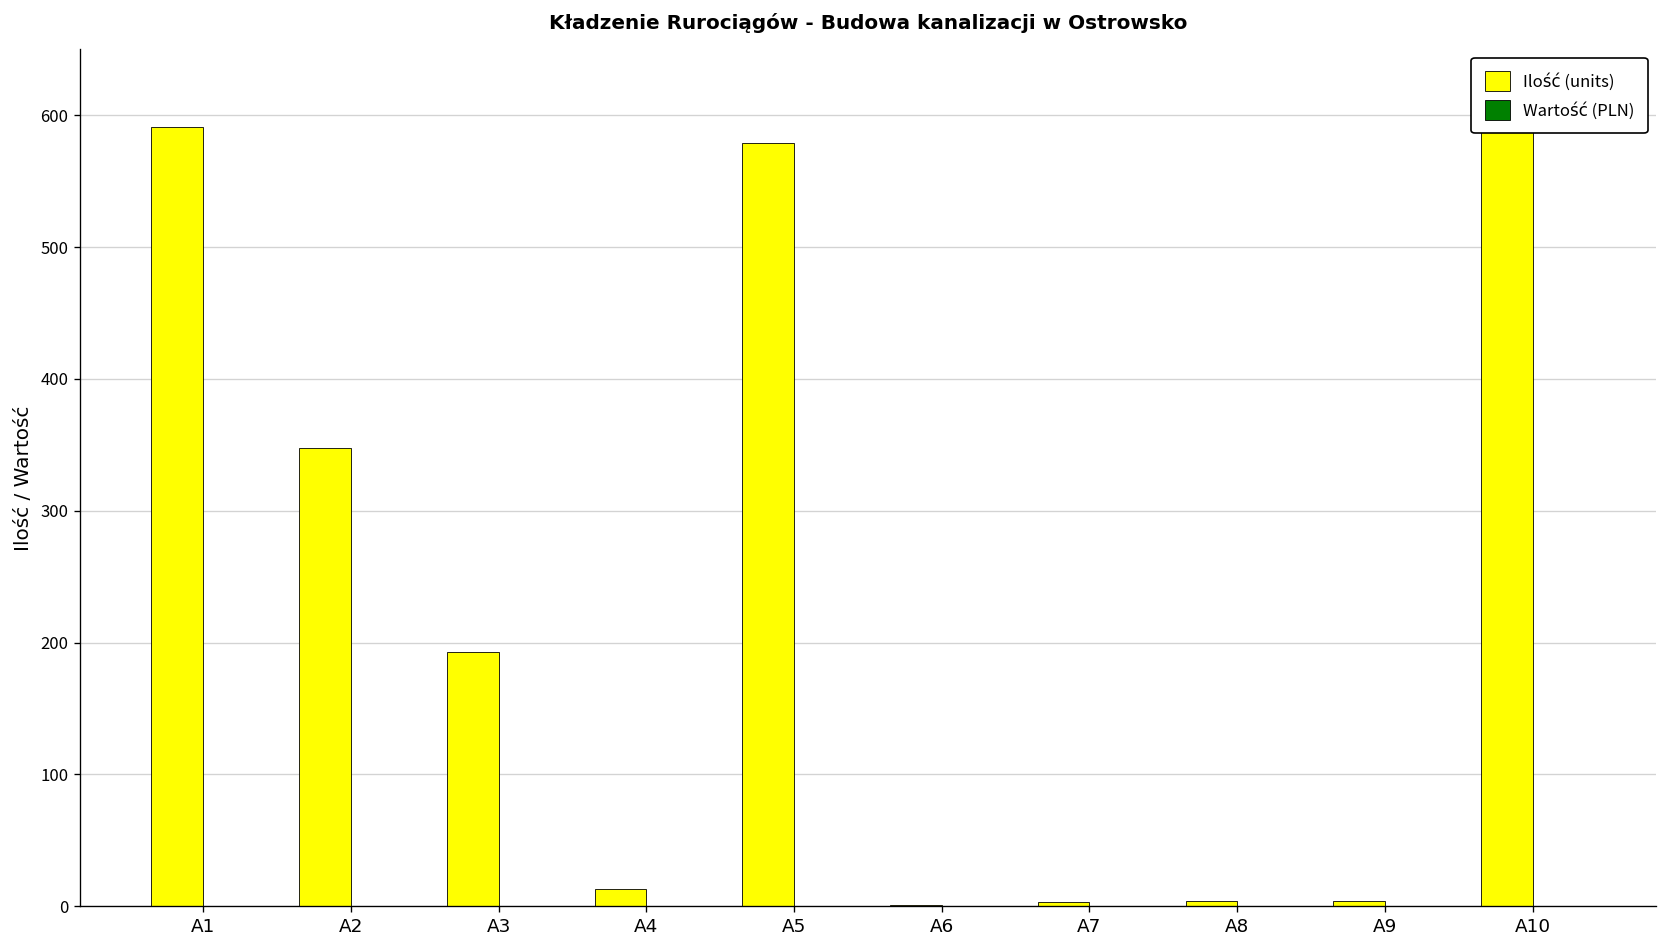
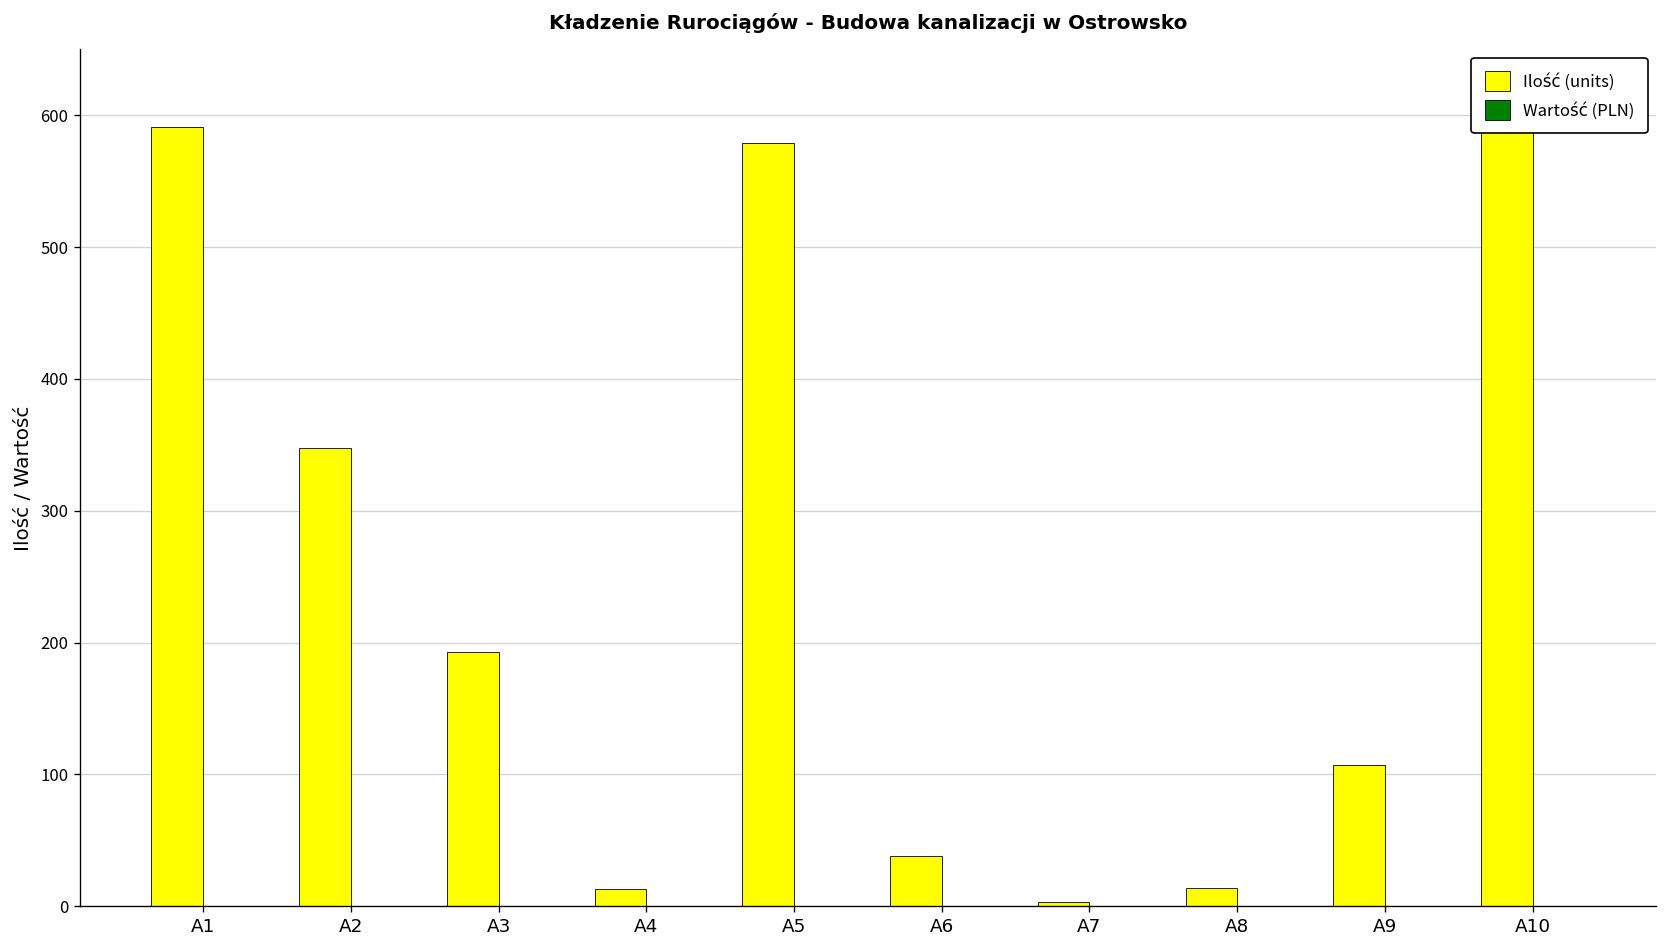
Ilość (units), A6: 1 -> 38
Ilość (units), A8: 4 -> 14
Ilość (units), A9: 4 -> 107
